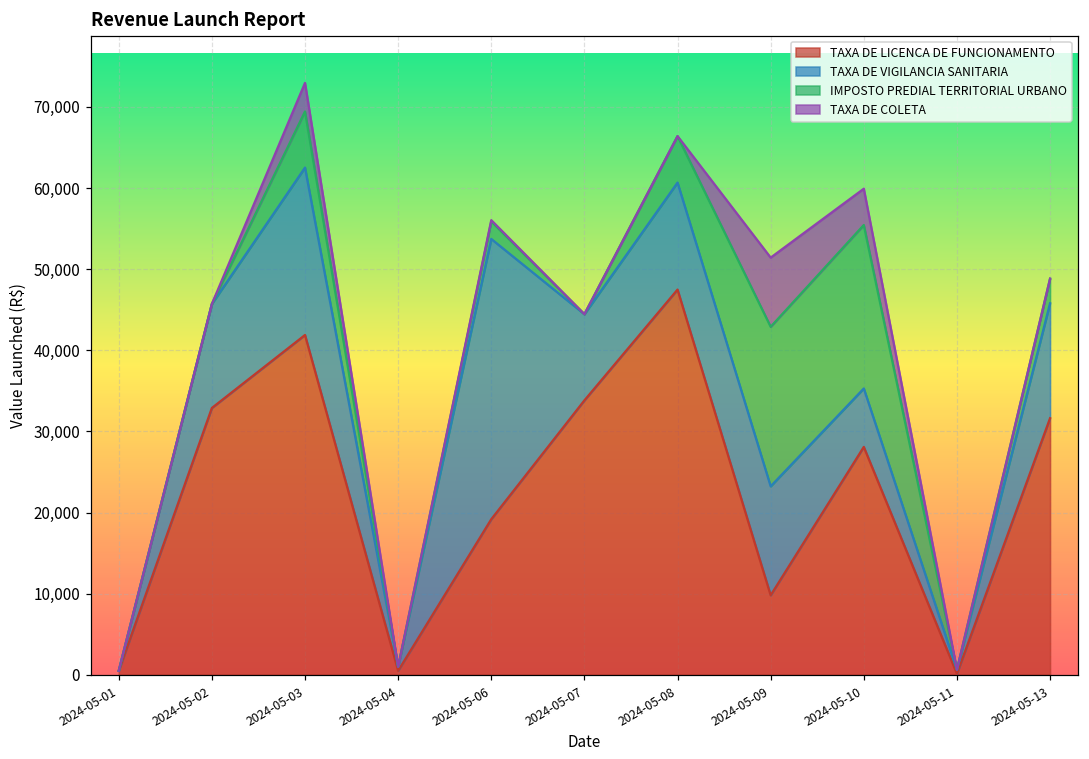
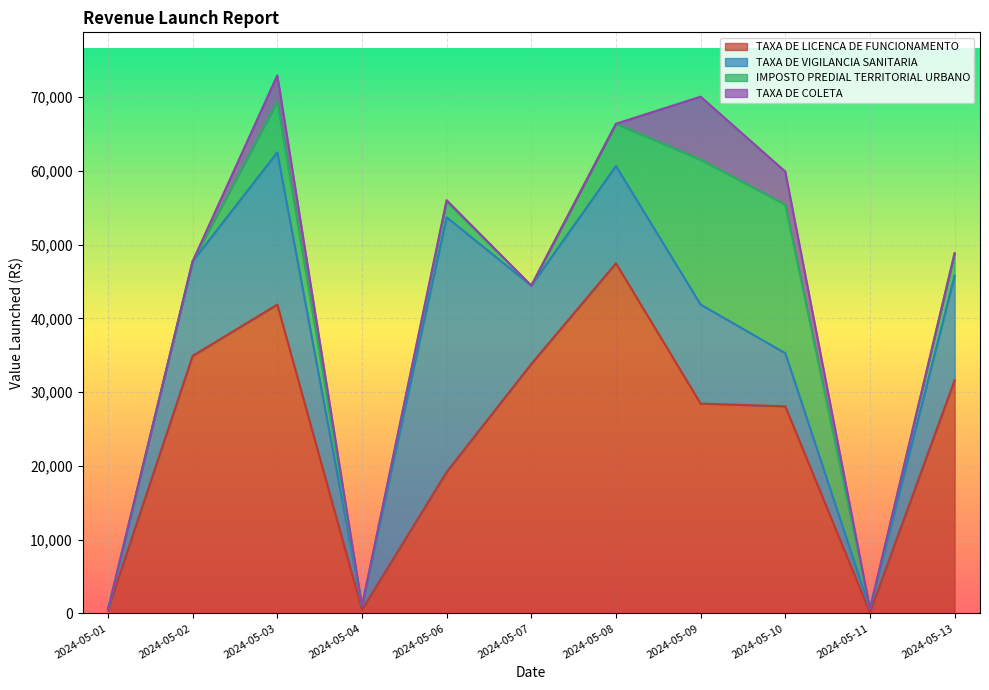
TAXA DE LICENCA DE FUNCIONAMENTO, 2024-05-02: 33,000 -> 35,000
TAXA DE LICENCA DE FUNCIONAMENTO, 2024-05-09: 10,000 -> 28,000
